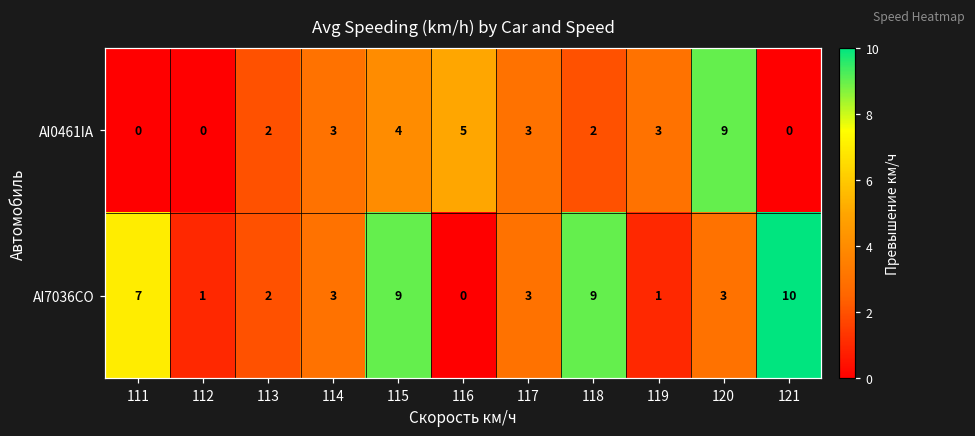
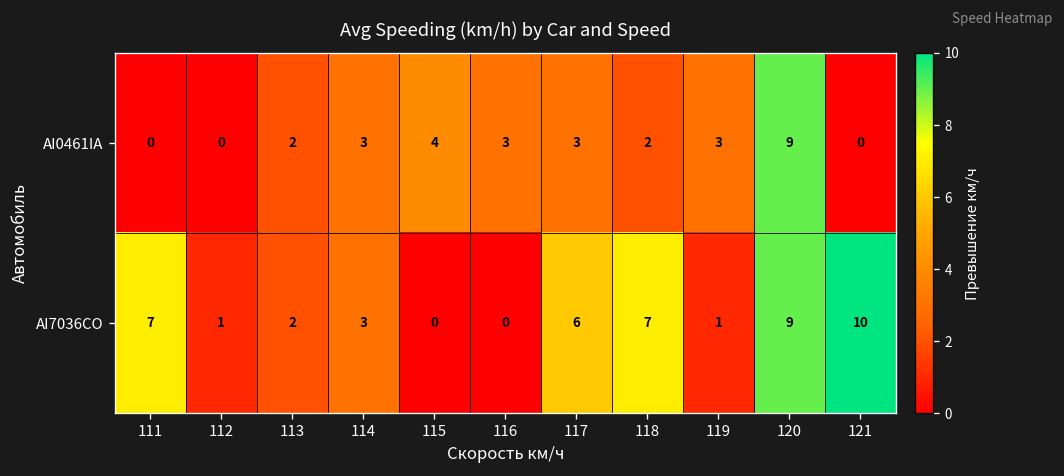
AI0461IA, 116: 5 -> 3
AI7036CO, 115: 9 -> 0
AI7036CO, 117: 3 -> 6
AI7036CO, 118: 9 -> 7
AI7036CO, 120: 3 -> 9
